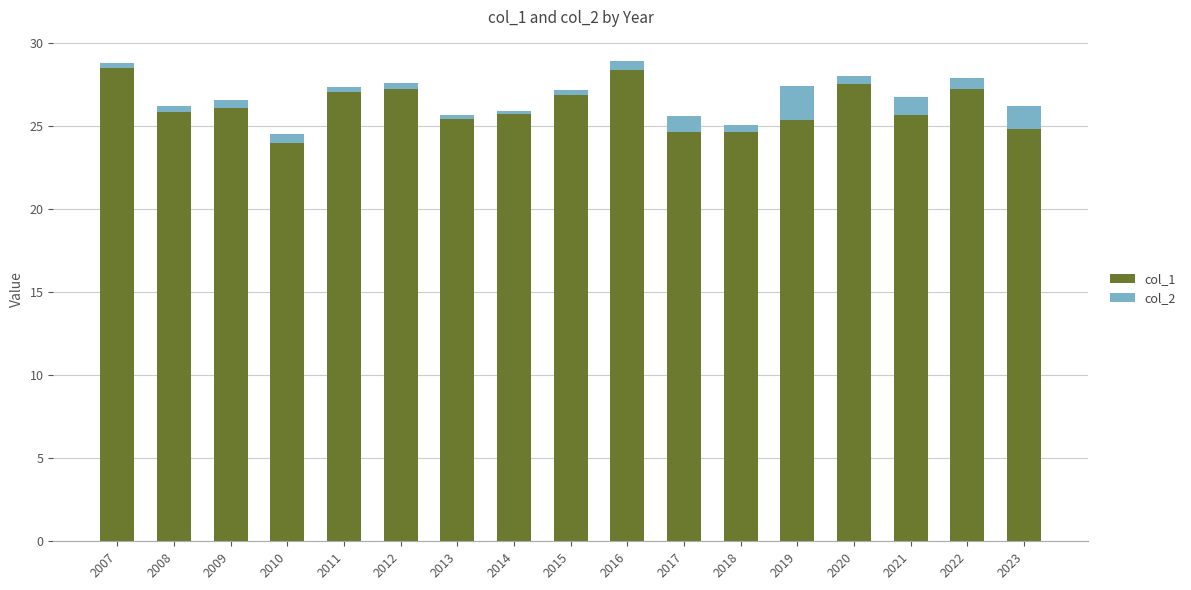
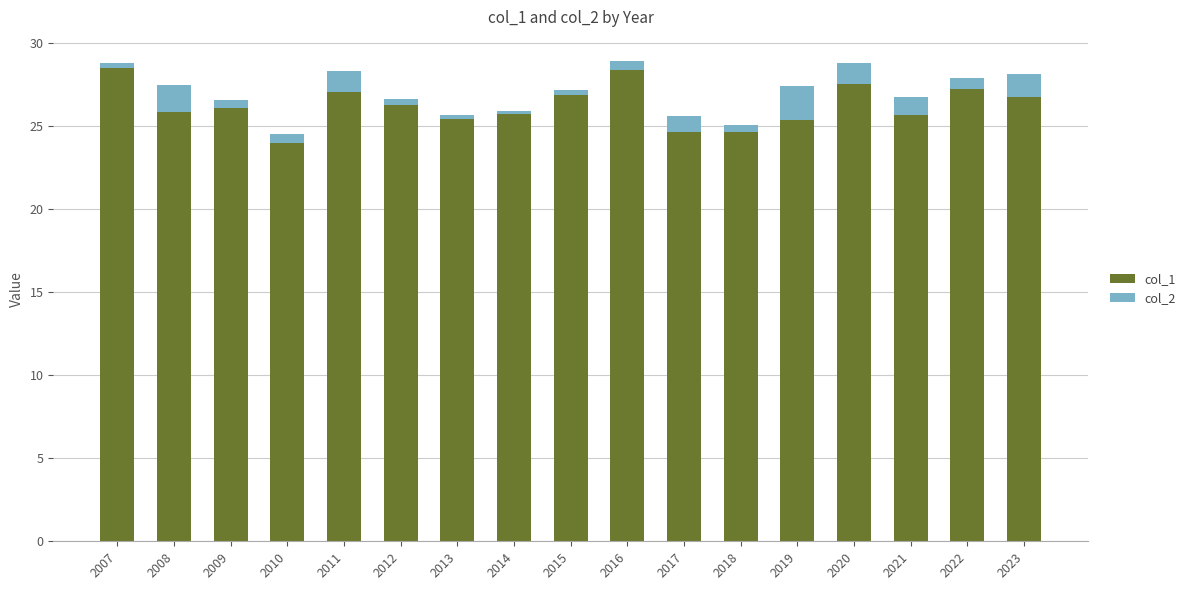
col_2, 2008: 0.3 -> 1.6
col_2, 2011: 0.3 -> 1.2
col_1, 2012: 27.2 -> 26.3
col_2, 2020: 0.5 -> 1.2
col_1, 2023: 24.9 -> 26.8
